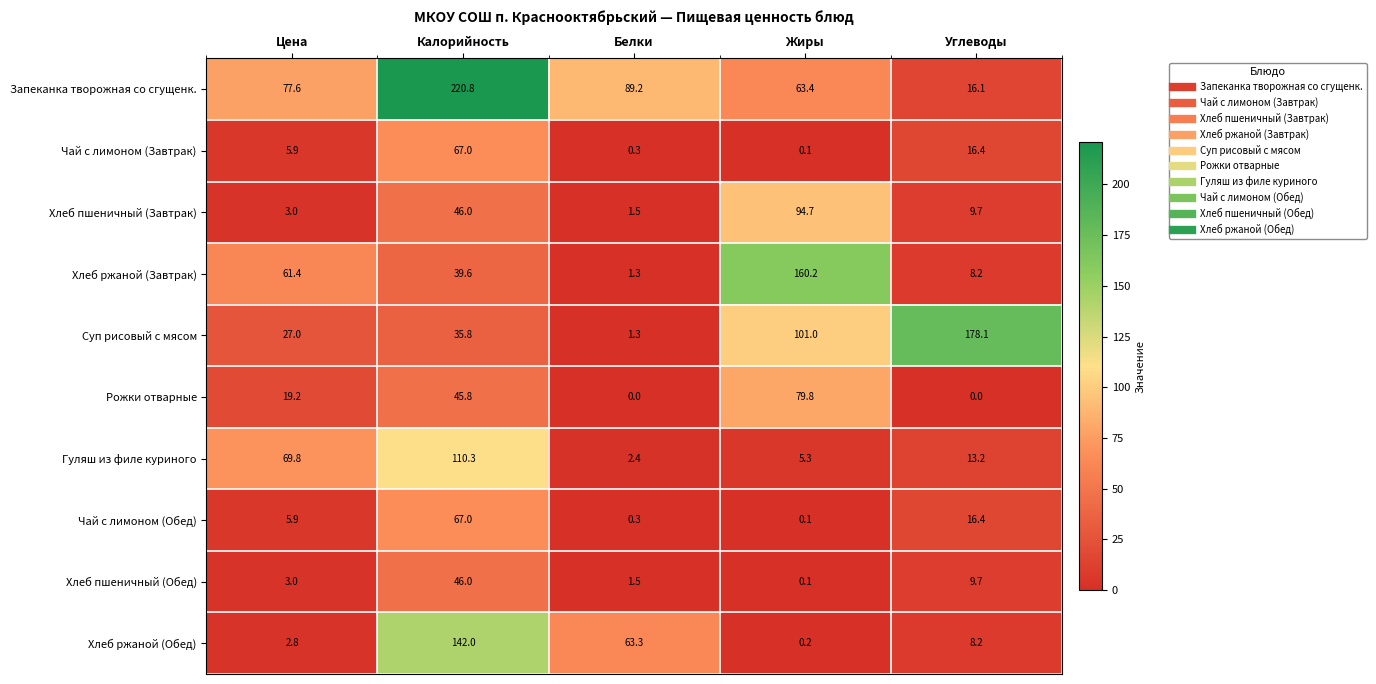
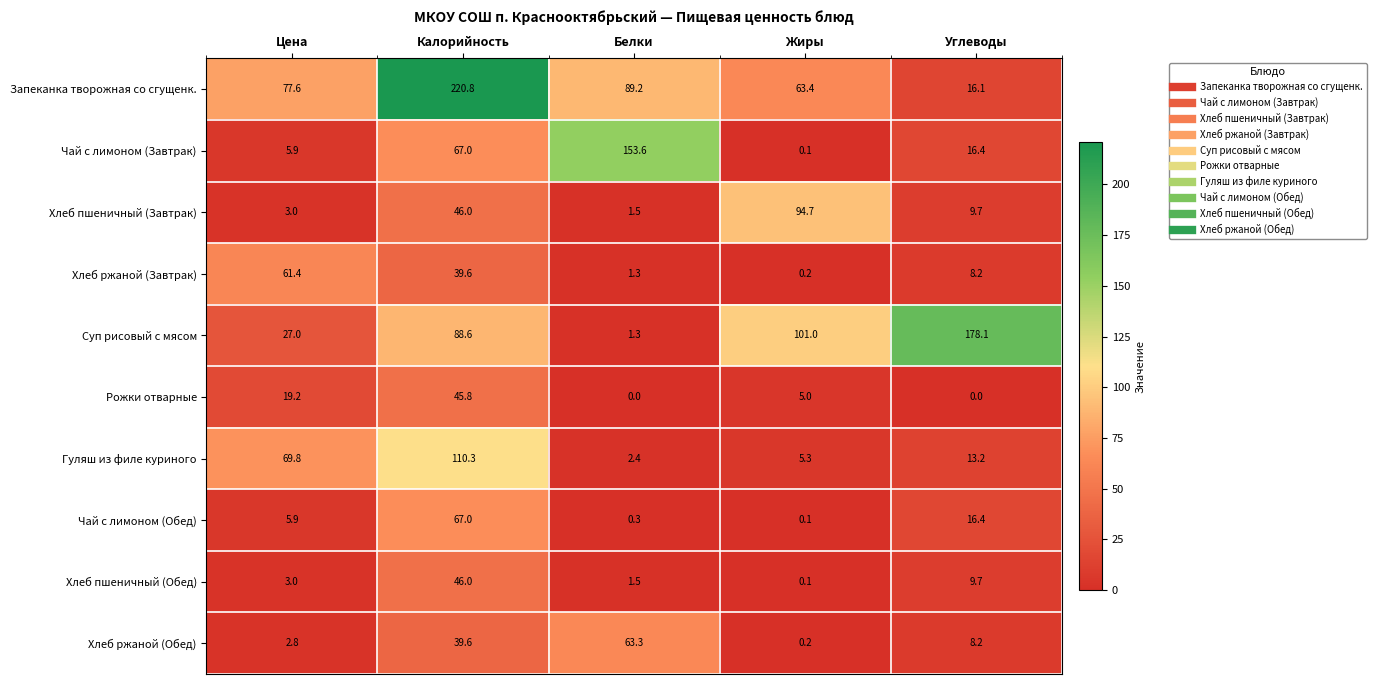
Чай с лимоном (Завтрак), Белки: 0.3 -> 153.6
Хлеб ржаной (Завтрак), Жиры: 160.2 -> 0.2
Суп рисовый с мясом, Калорийность: 35.8 -> 88.6
Рожки отварные, Жиры: 79.8 -> 5.0
Хлеб ржаной (Обед), Калорийность: 142.0 -> 39.6
